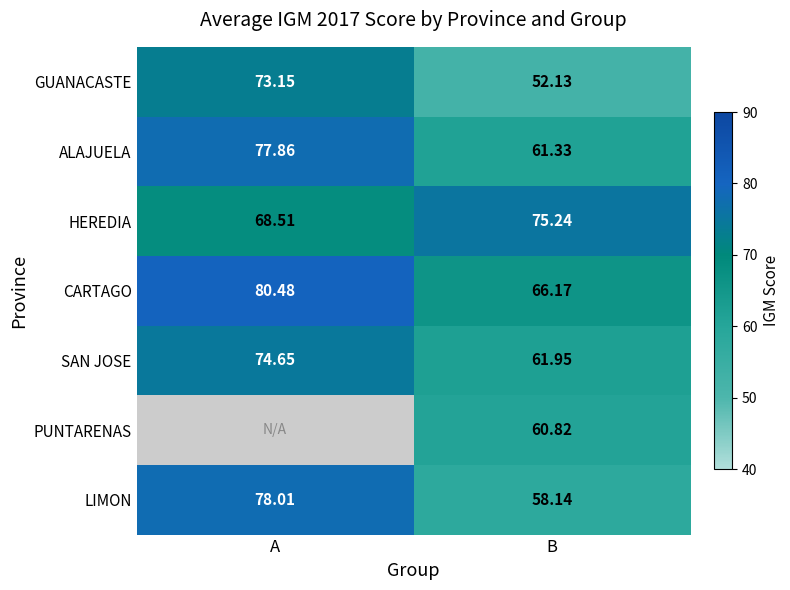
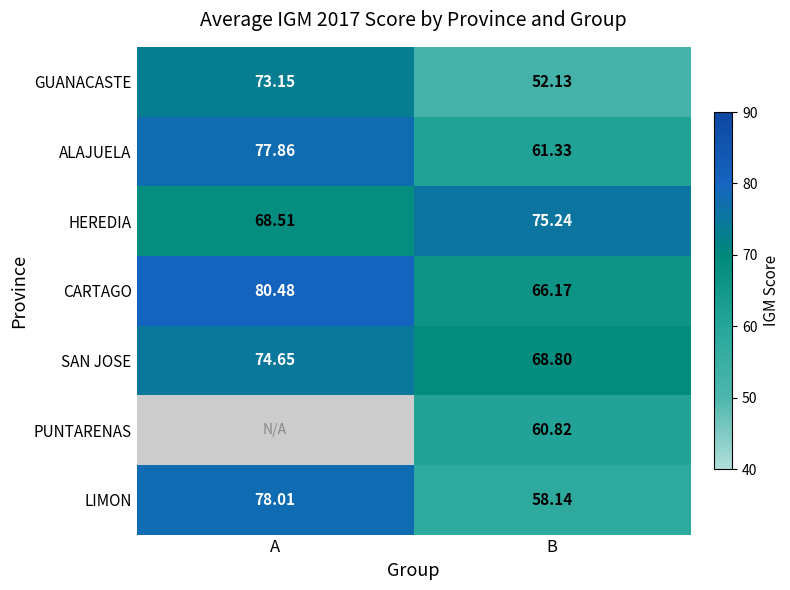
SAN JOSE, B: 61.95 -> 68.80
